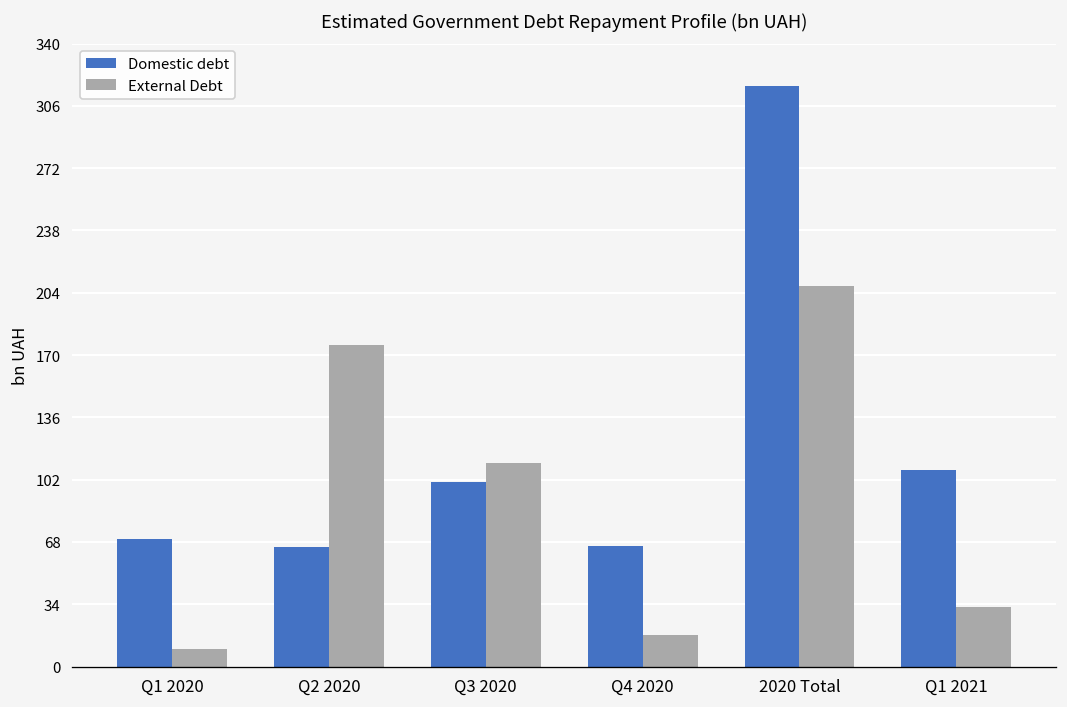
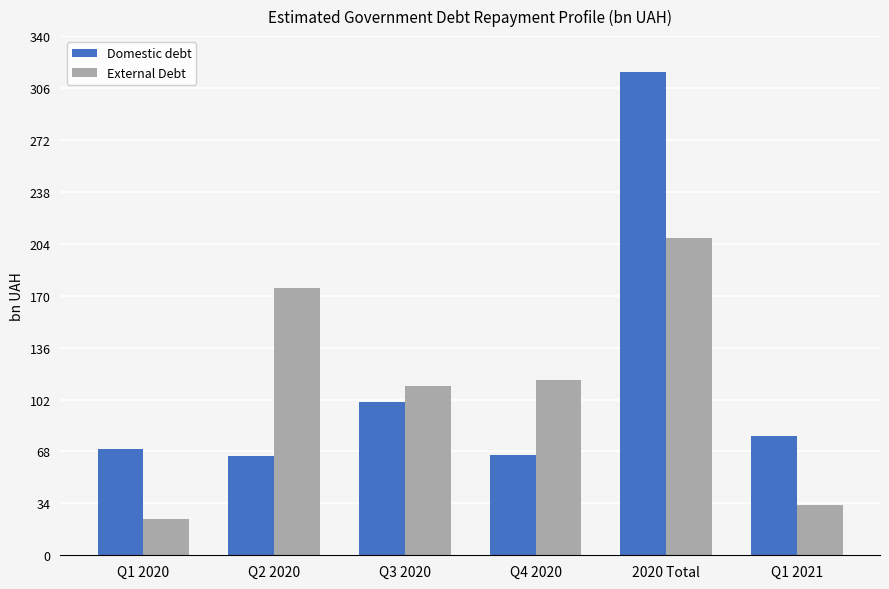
External Debt, Q1 2020: 9 -> 24
External Debt, Q4 2020: 17 -> 115
Domestic debt, Q1 2021: 108 -> 78
